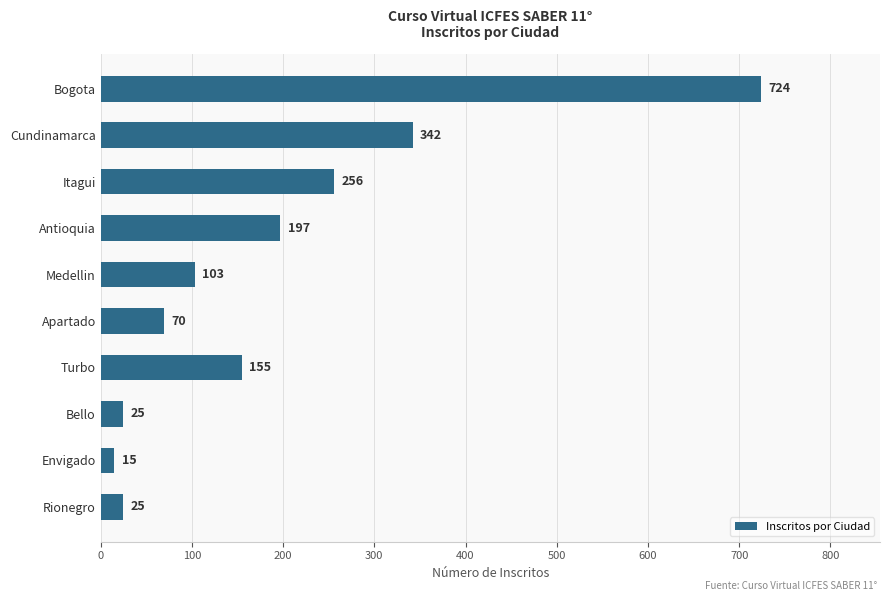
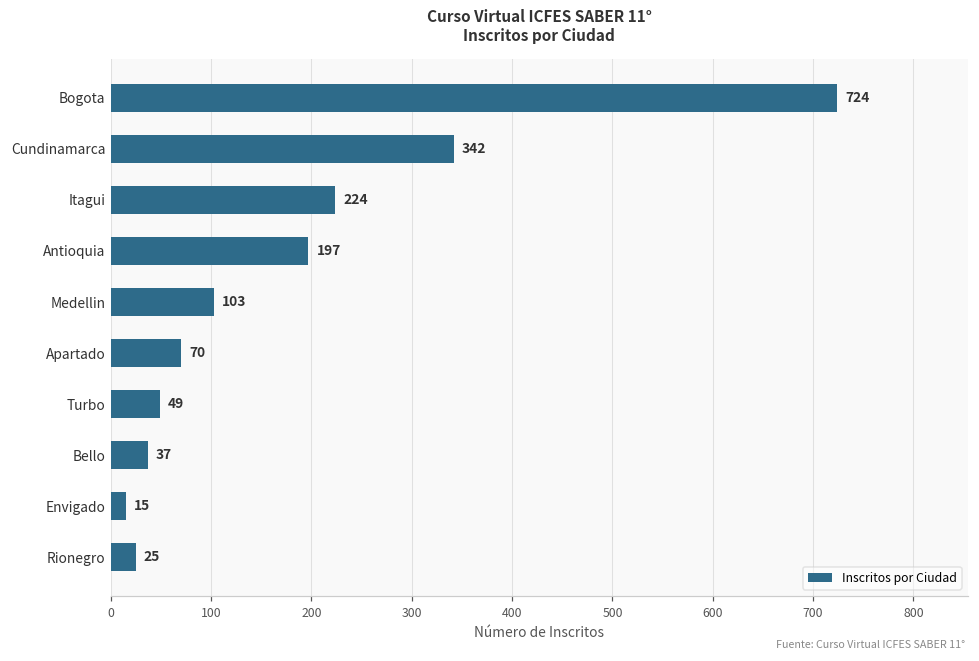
Itagui: 256 -> 224
Turbo: 155 -> 49
Bello: 25 -> 37
